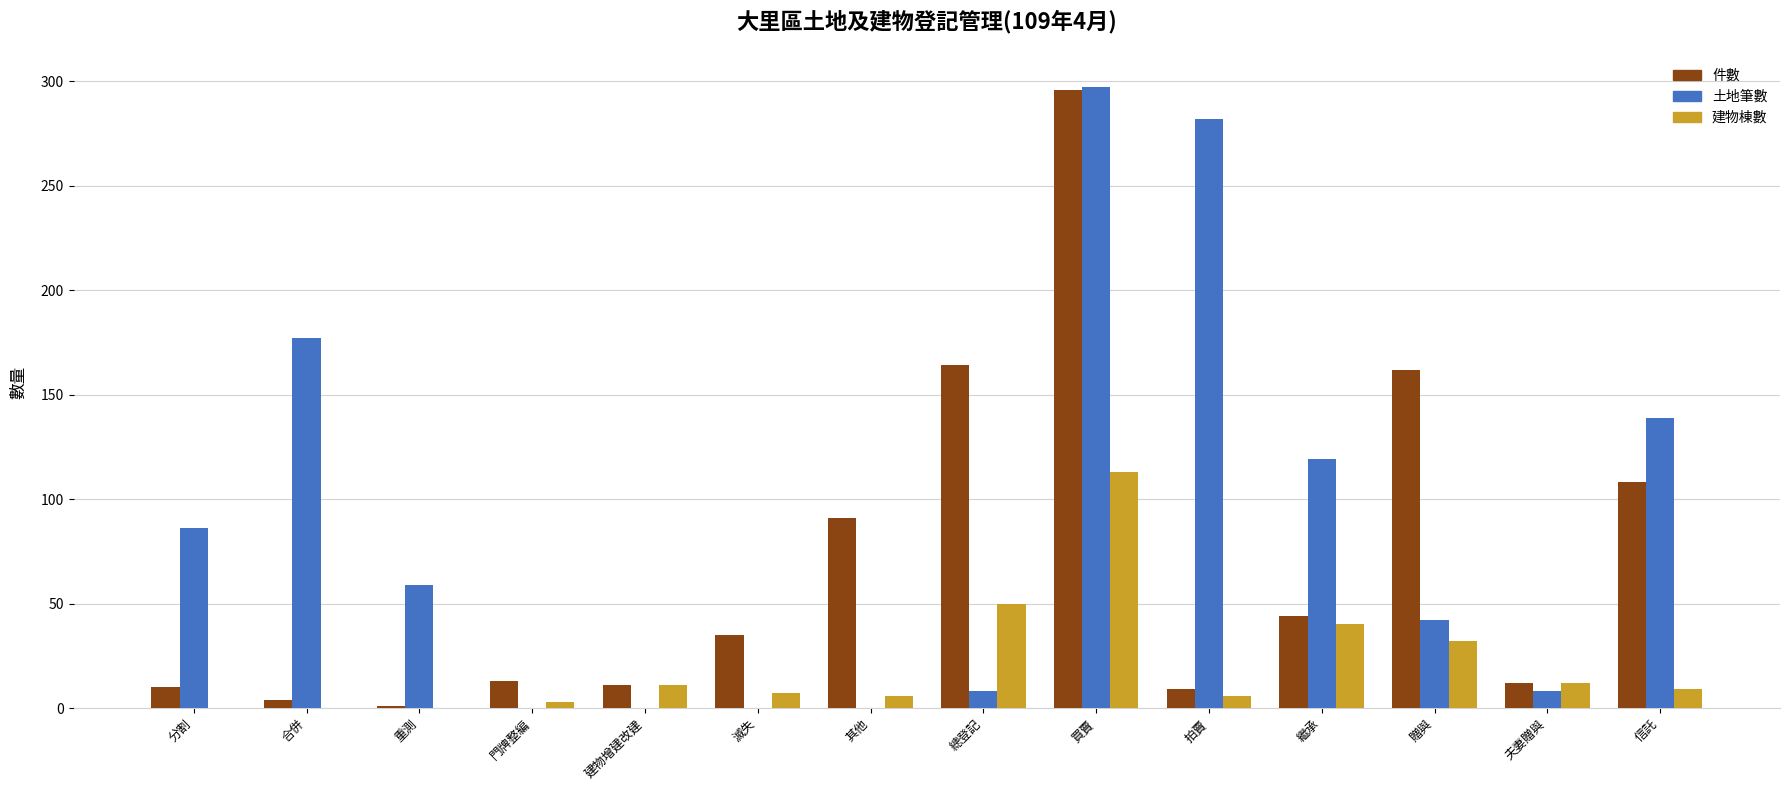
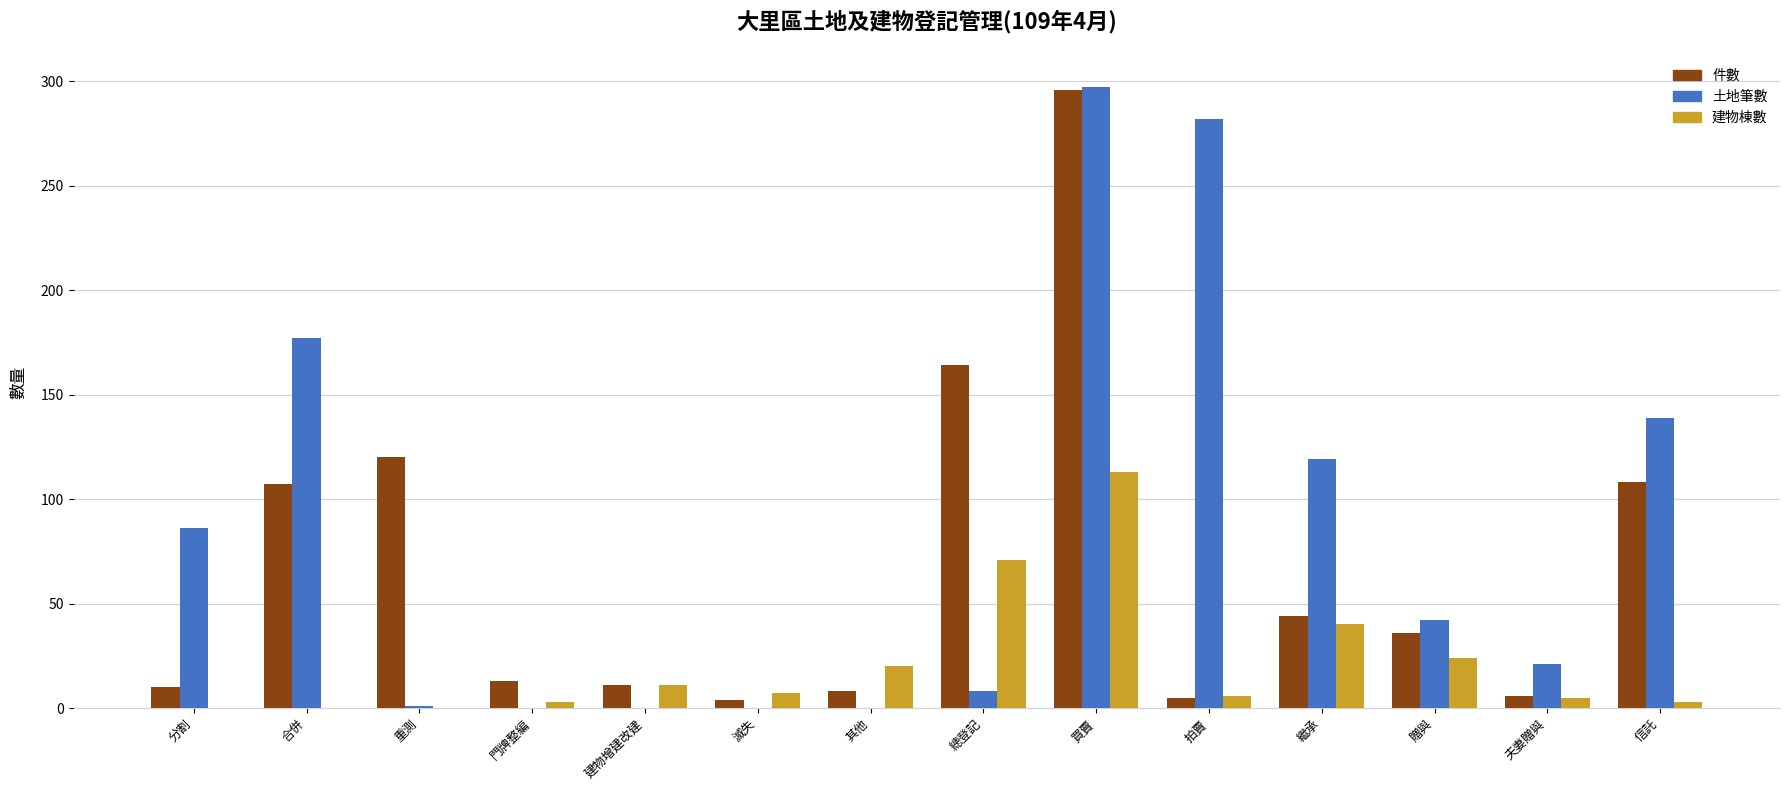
件數, 合併: 4 -> 107
件數, 重測: 1 -> 120
土地筆數, 重測: 59 -> 1
件數, 滅失: 35 -> 4
件數, 其他: 91 -> 8
建物棟數, 其他: 6 -> 20
建物棟數, 總登記: 50 -> 71
件數, 拍賣: 9 -> 5
件數, 贈與: 162 -> 36
建物棟數, 贈與: 32 -> 24
件數, 夫妻贈與: 12 -> 6
土地筆數, 夫妻贈與: 8 -> 21
建物棟數, 夫妻贈與: 12 -> 5
建物棟數, 信託: 9 -> 3
